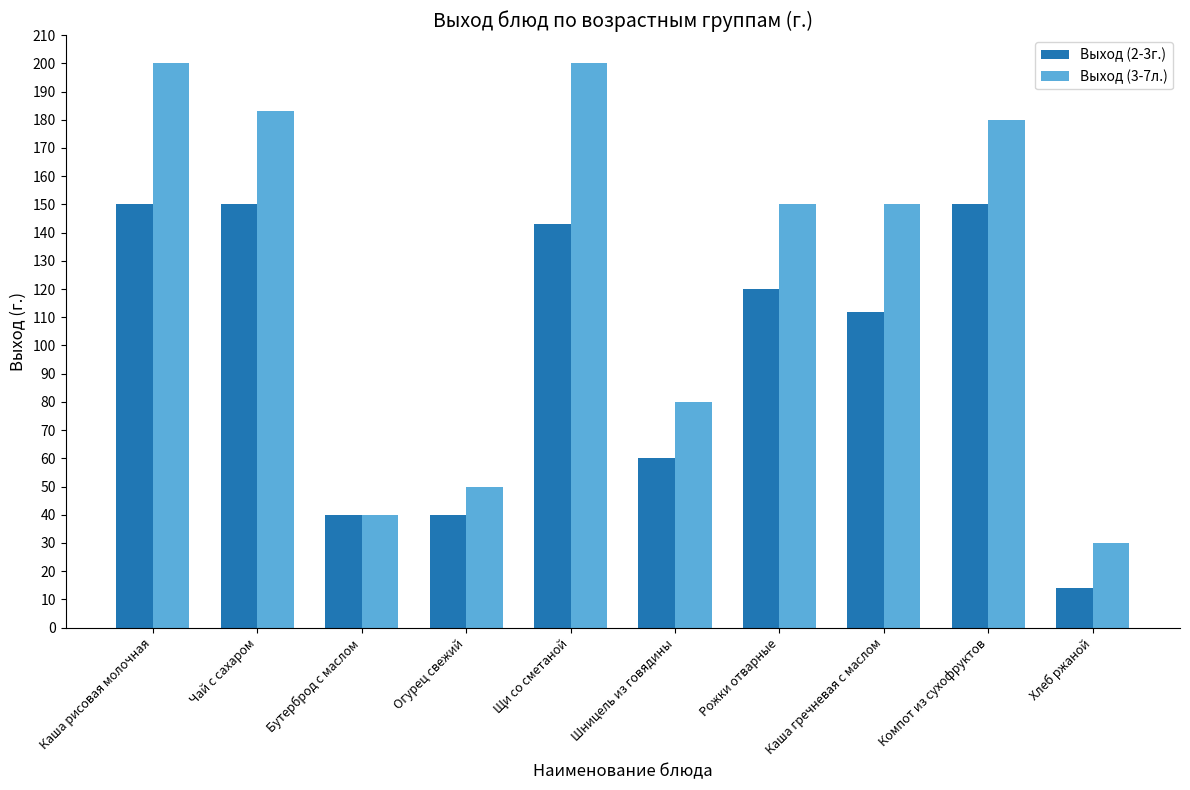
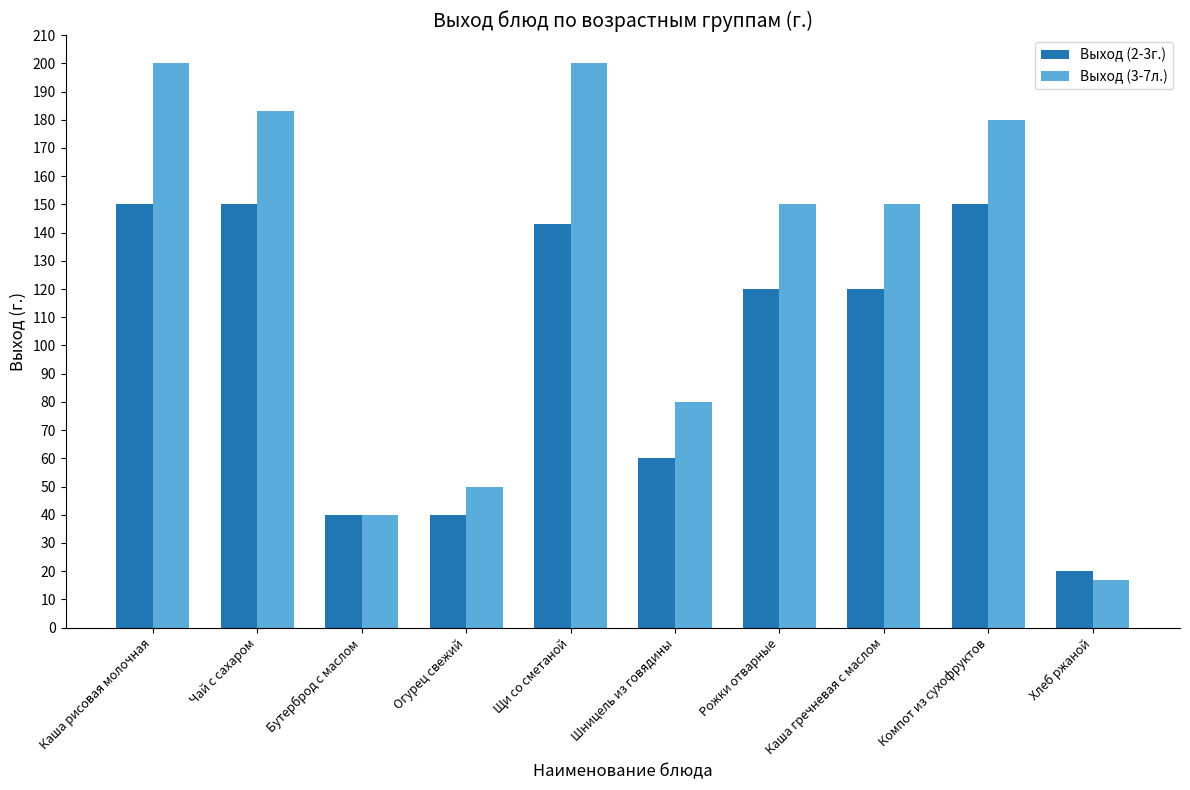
Выход (2-3г.), Каша гречневая с маслом: 112 -> 120
Выход (2-3г.), Хлеб ржаной: 14 -> 20
Выход (3-7л.), Хлеб ржаной: 30 -> 17
